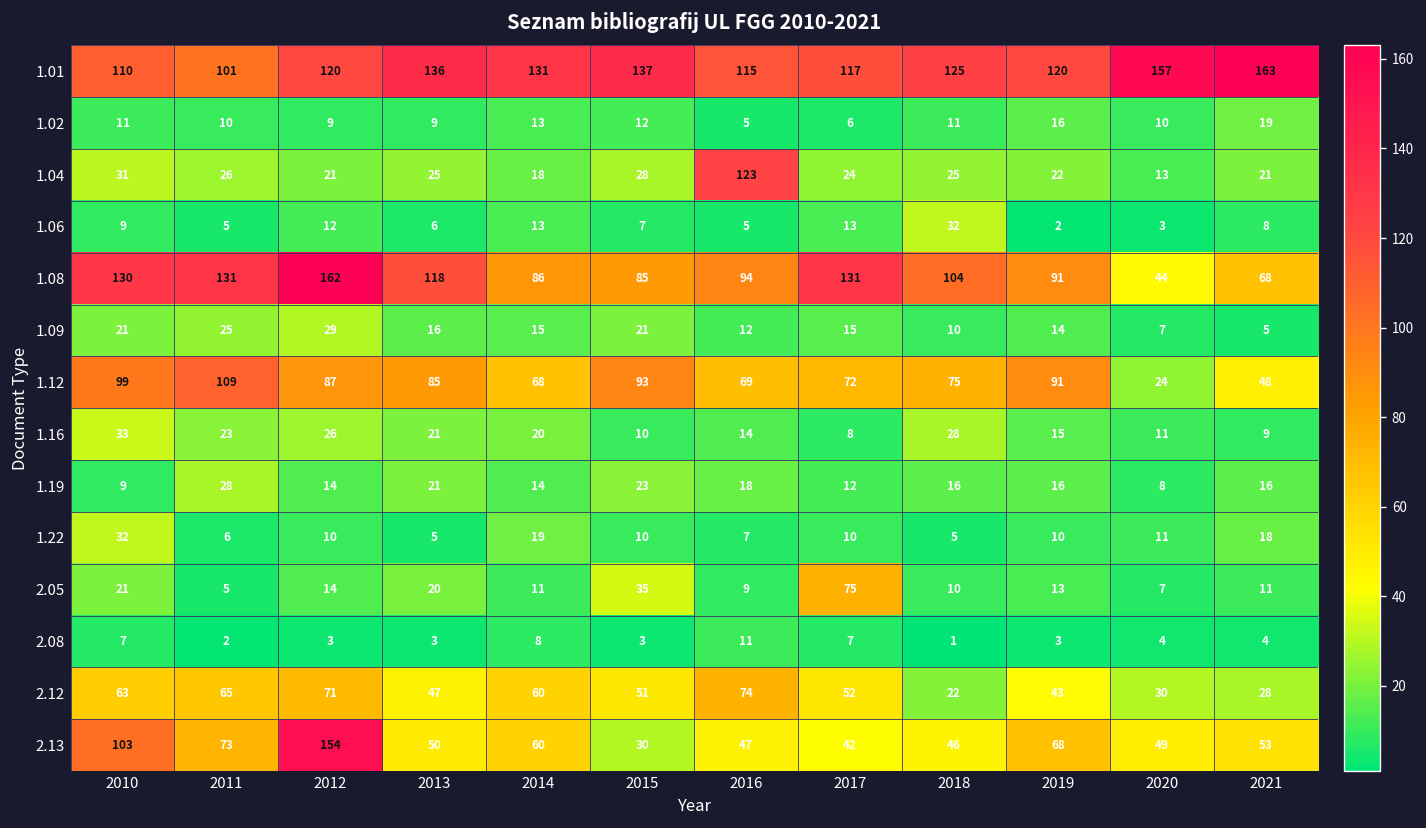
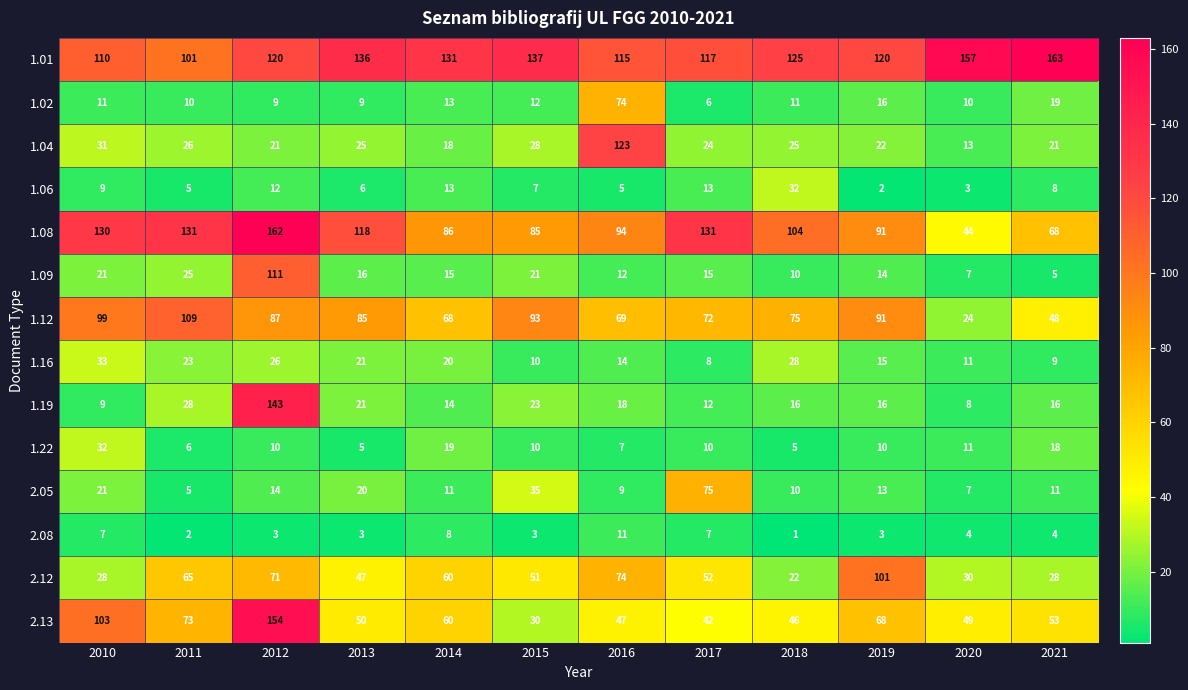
1.02, 2016: 5 -> 74
1.09, 2012: 29 -> 111
1.19, 2012: 14 -> 143
2.12, 2010: 63 -> 28
2.12, 2019: 43 -> 101
